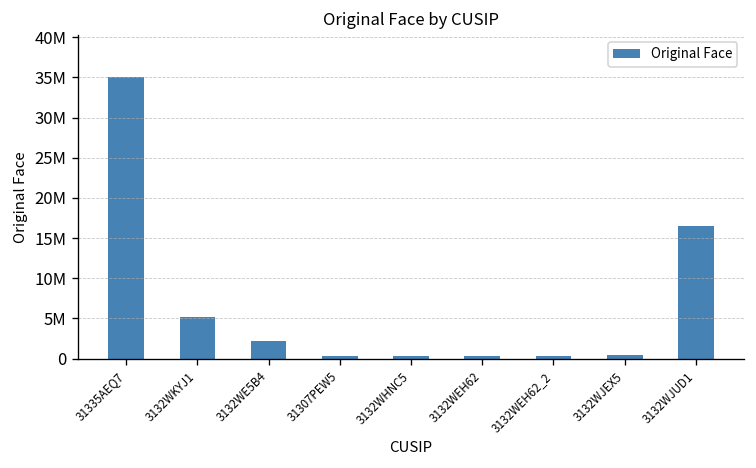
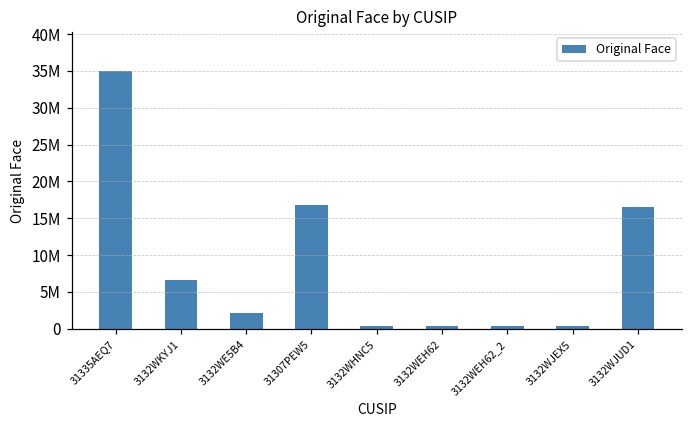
3132WKYJ1: 5000000 -> 7000000
31307PEW5: 0 -> 17000000
